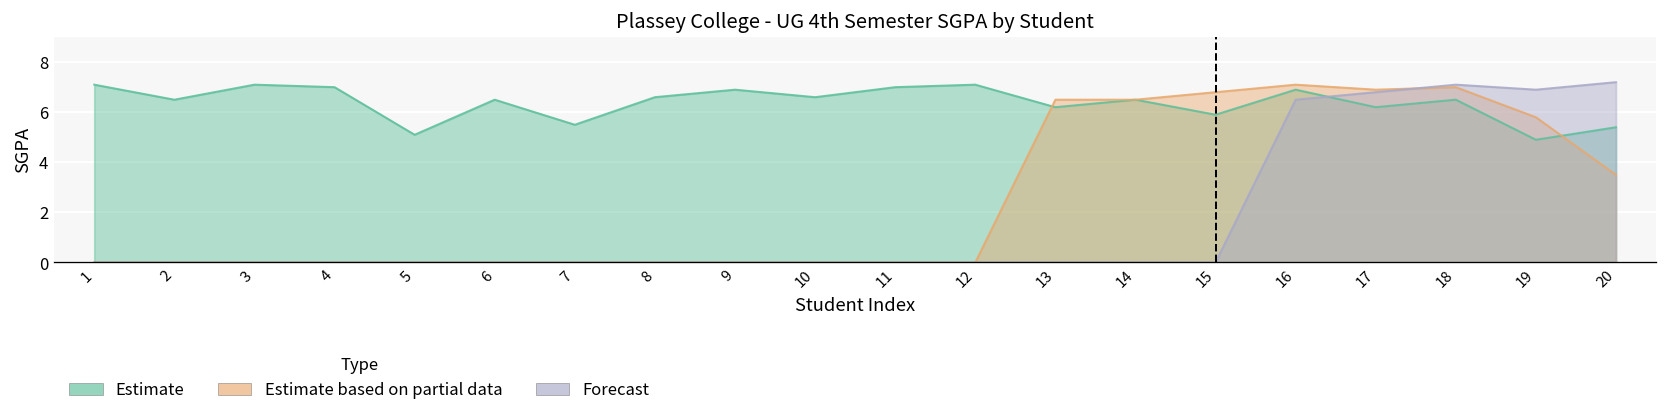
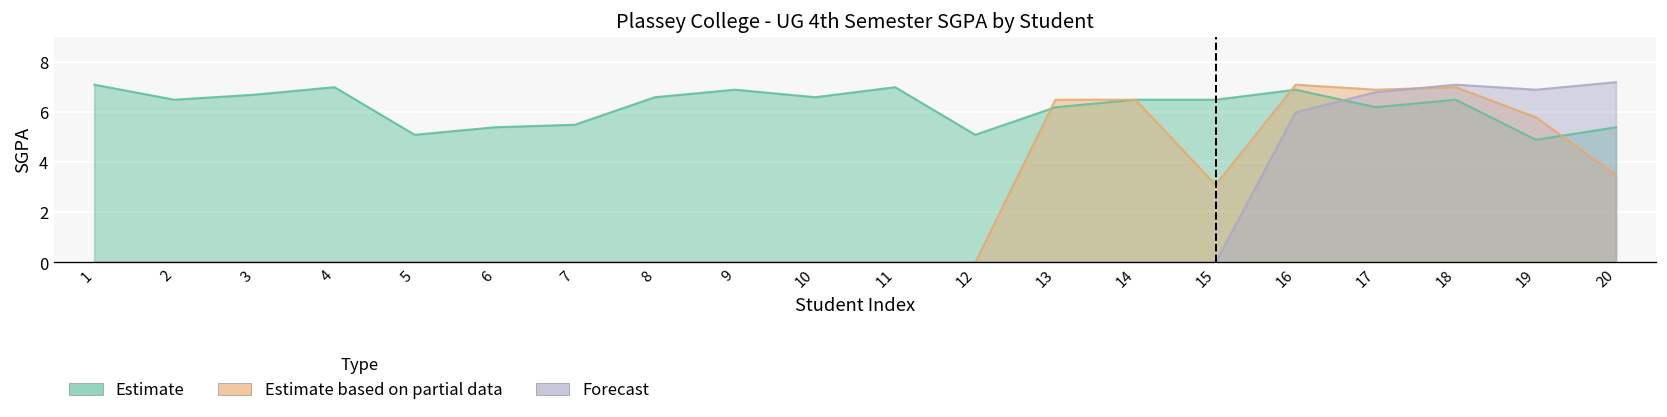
Estimate, 3: 7.1 -> 6.7
Estimate, 6: 6.5 -> 5.4
Estimate, 12: 7.1 -> 5.1
Estimate, 15: 5.9 -> 6.5
Estimate based on partial data, 15: 6.8 -> 3.1
Forecast, 16: 6.5 -> 6.0
